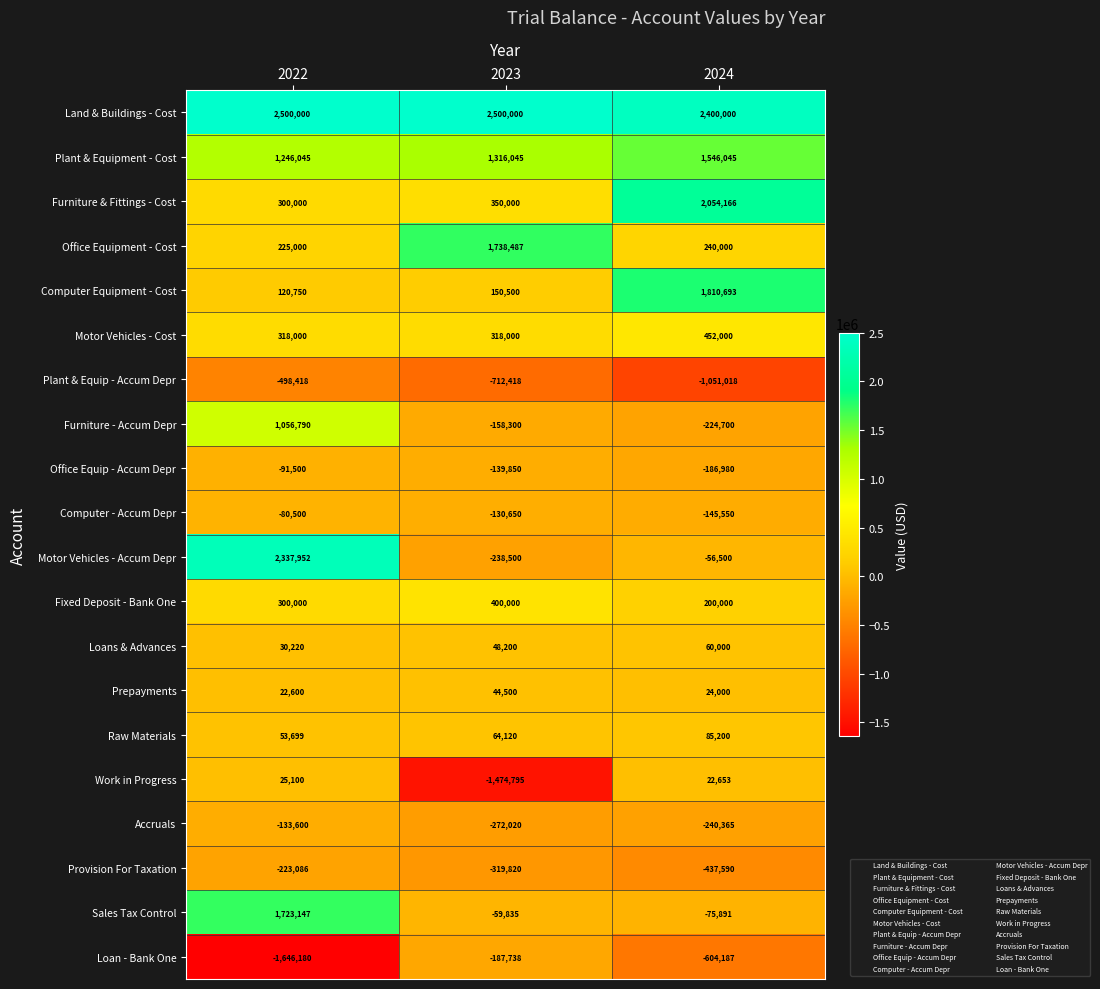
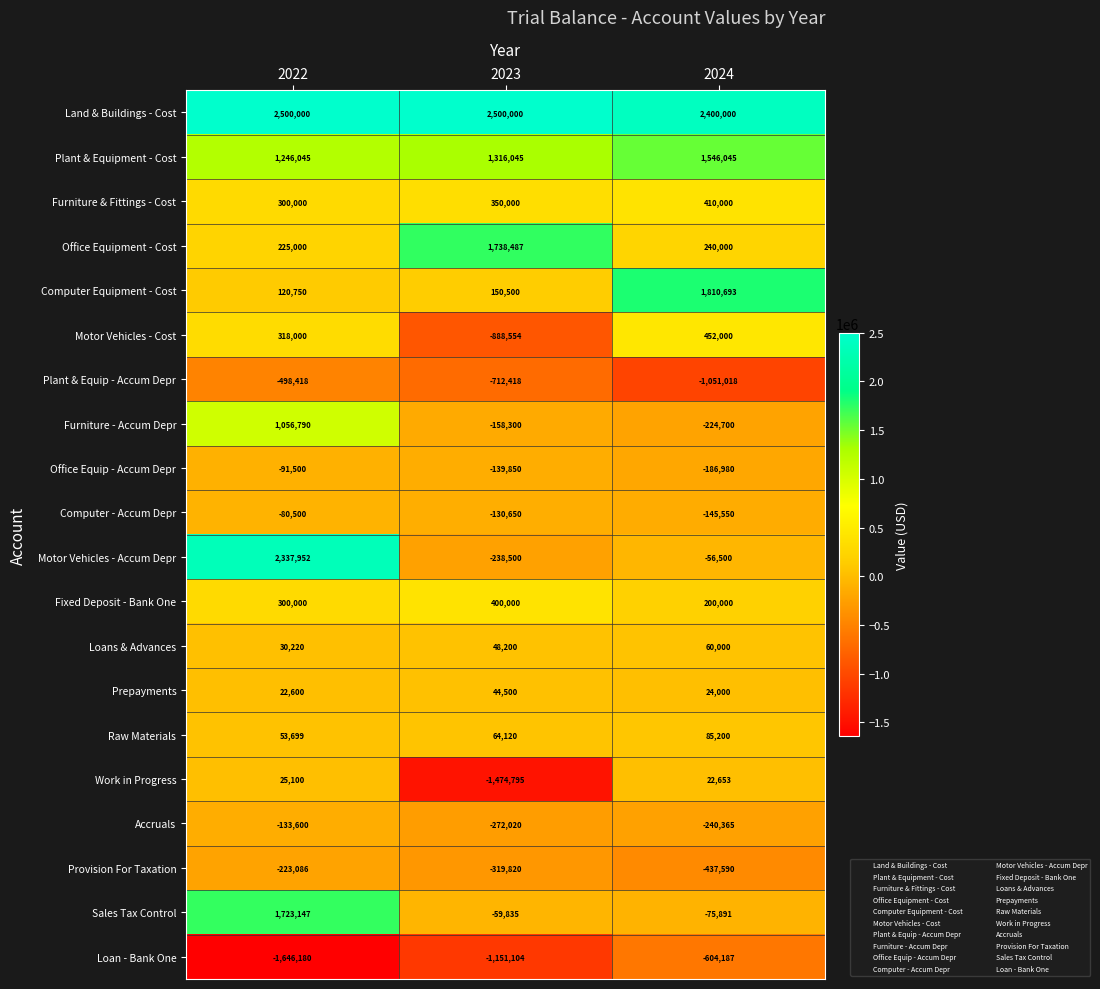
Furniture & Fittings - Cost, 2024: 2,054,166 -> 410,000
Motor Vehicles - Cost, 2023: 318,000 -> -888,554
Loan - Bank One, 2023: -187,738 -> -1,151,104
